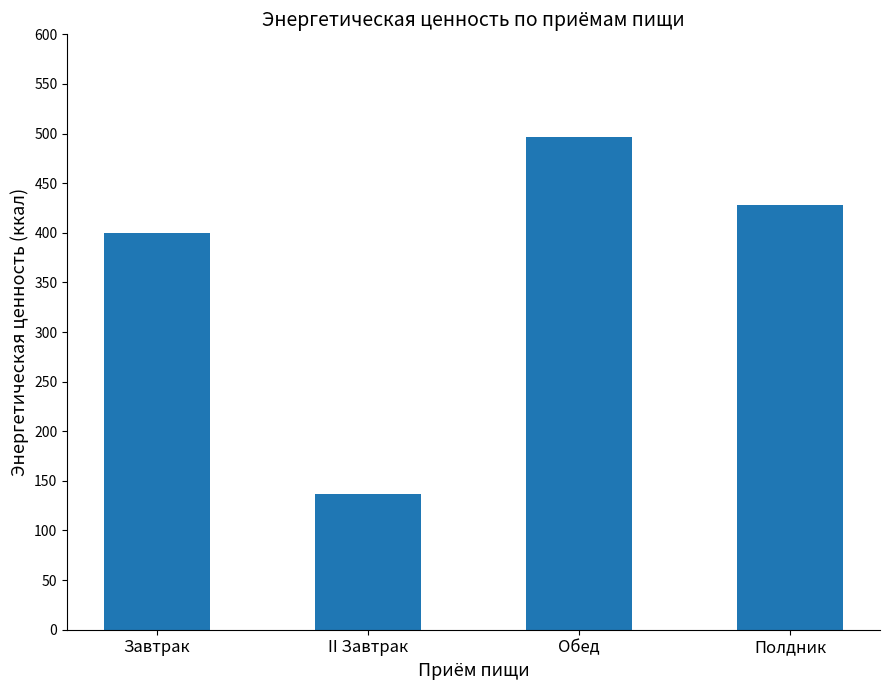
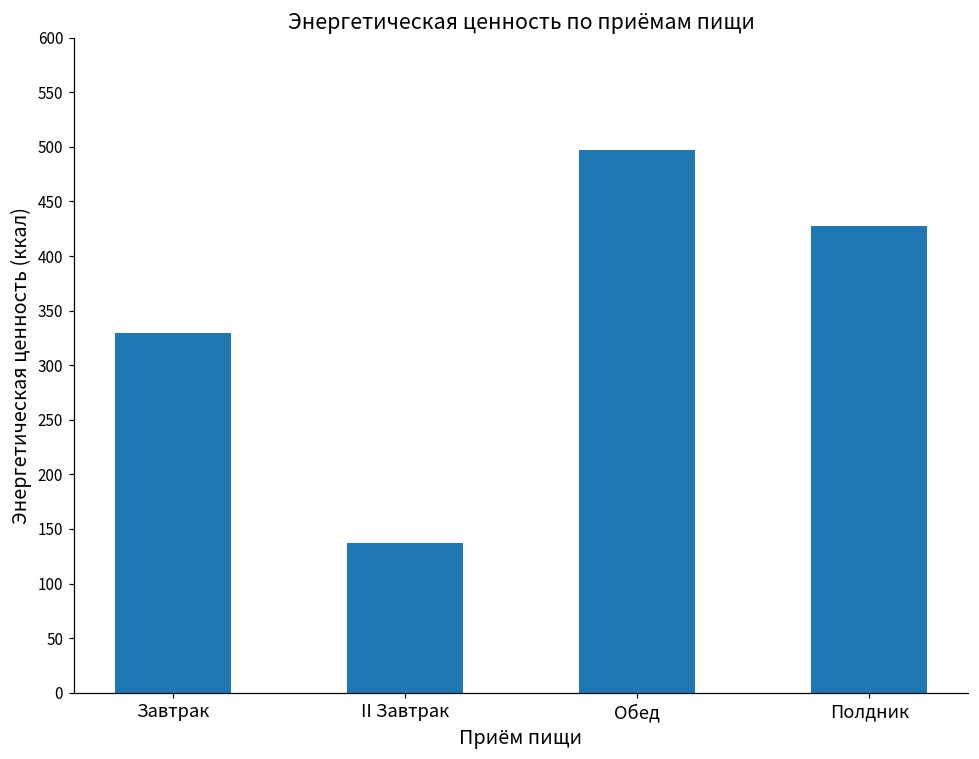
Завтрак: 400 -> 330
